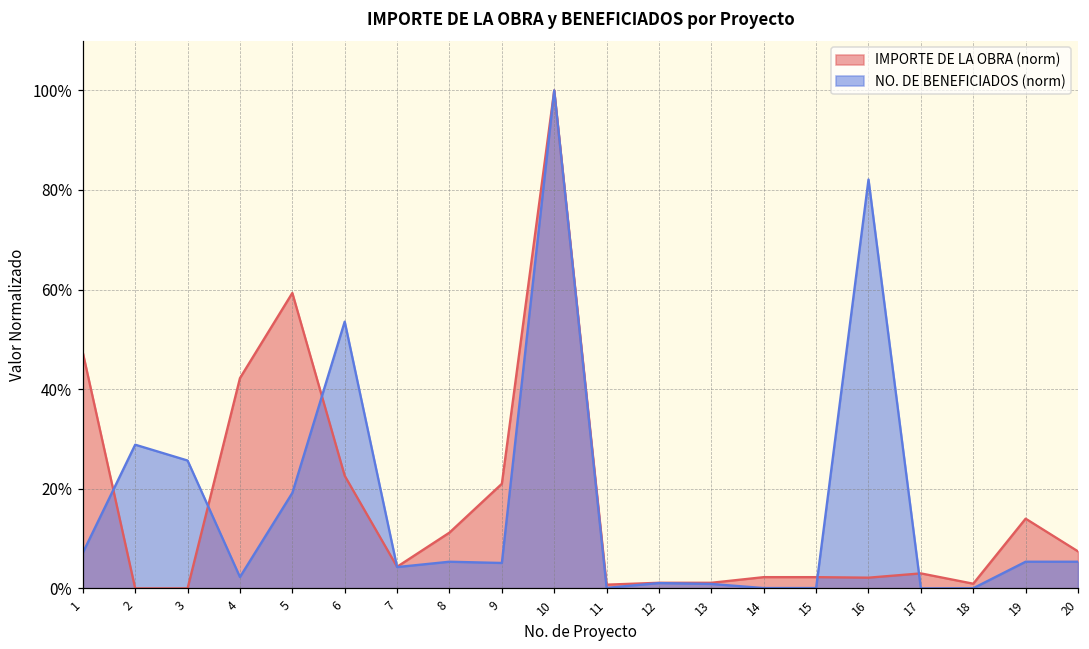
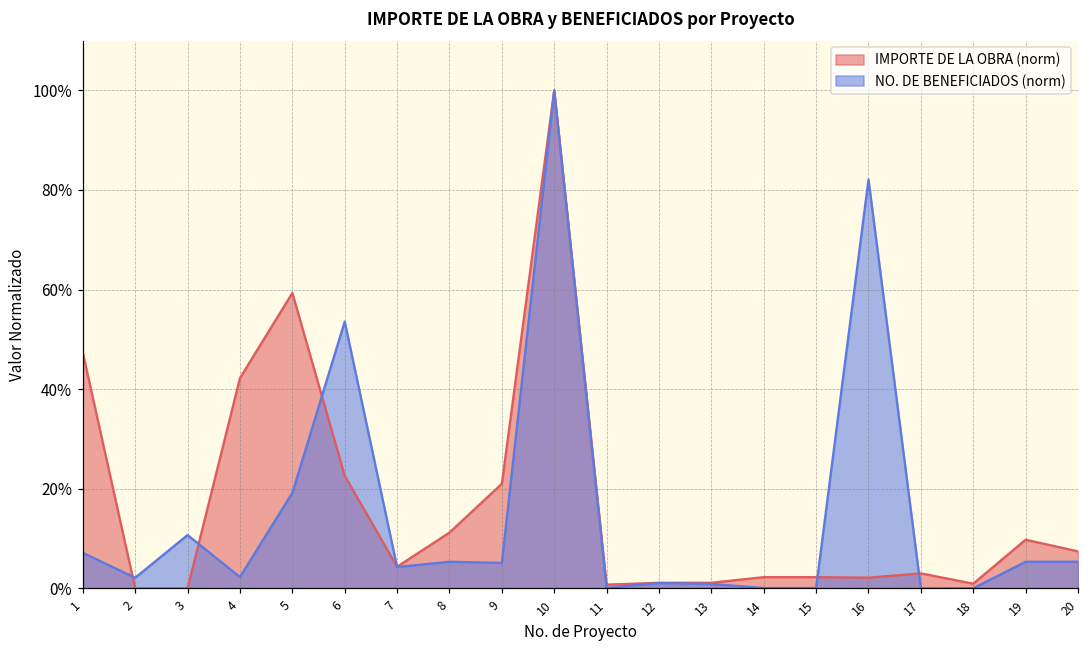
NO. DE BENEFICIADOS (norm), 2: 29% -> 2%
NO. DE BENEFICIADOS (norm), 3: 26% -> 11%
IMPORTE DE LA OBRA (norm), 19: 14% -> 10%
